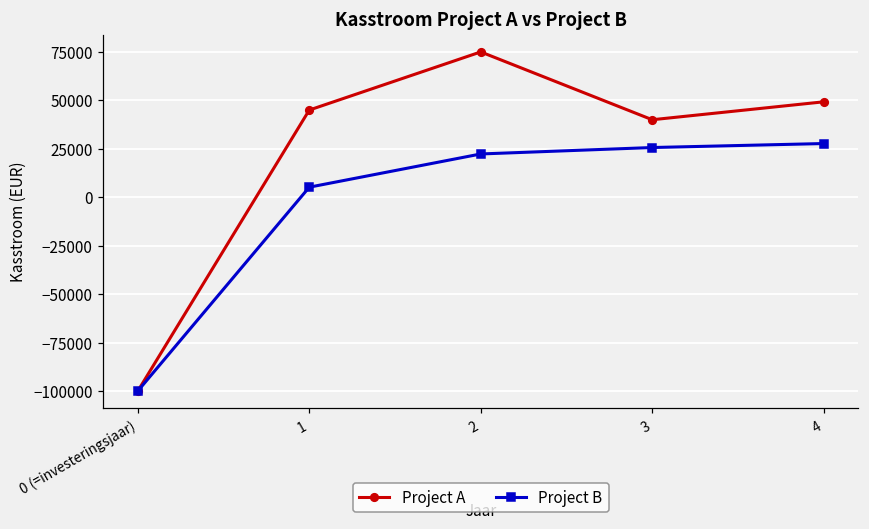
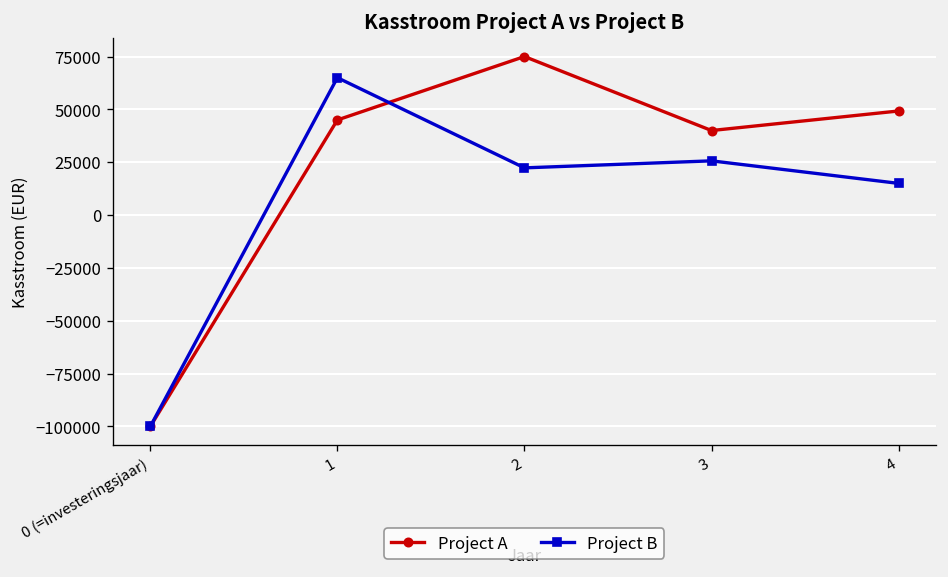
Project B, 1: 5000 -> 65000
Project B, 4: 28000 -> 15000
